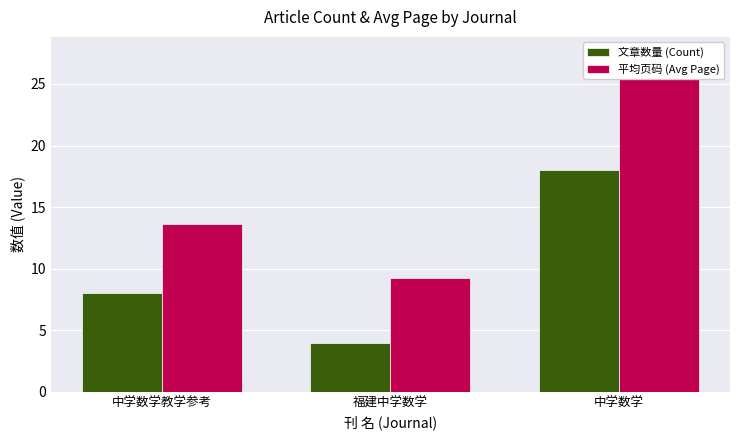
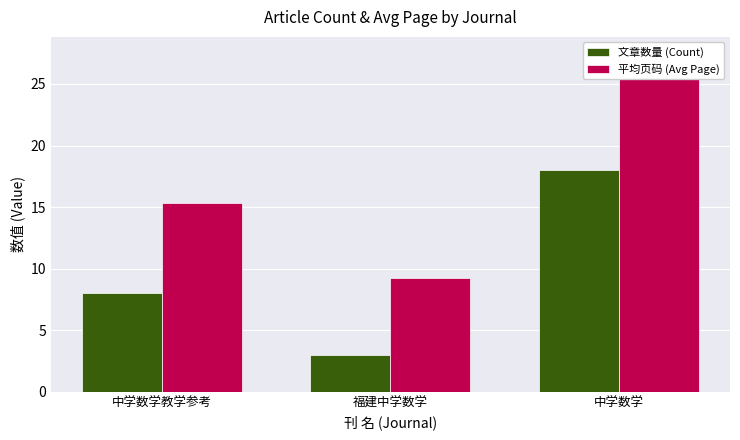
平均页码 (Avg Page), 中学数学教学参考: 13.6 -> 15.3
文章数量 (Count), 福建中学数学: 4 -> 3
